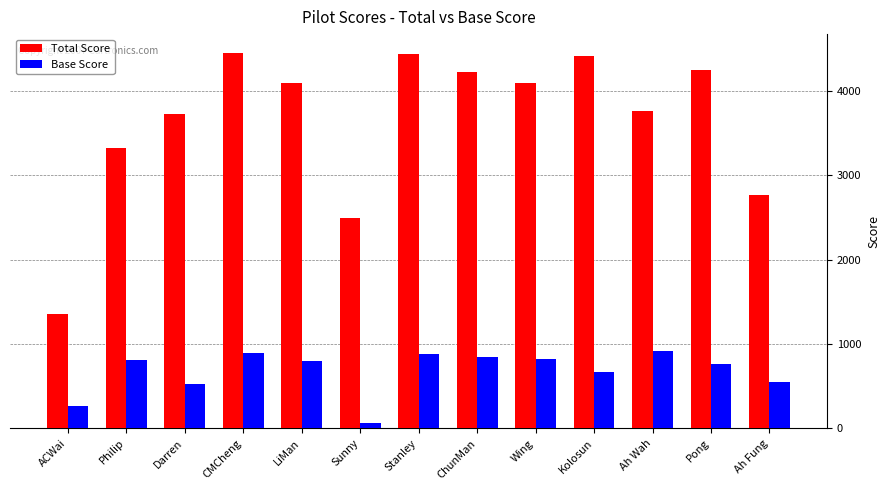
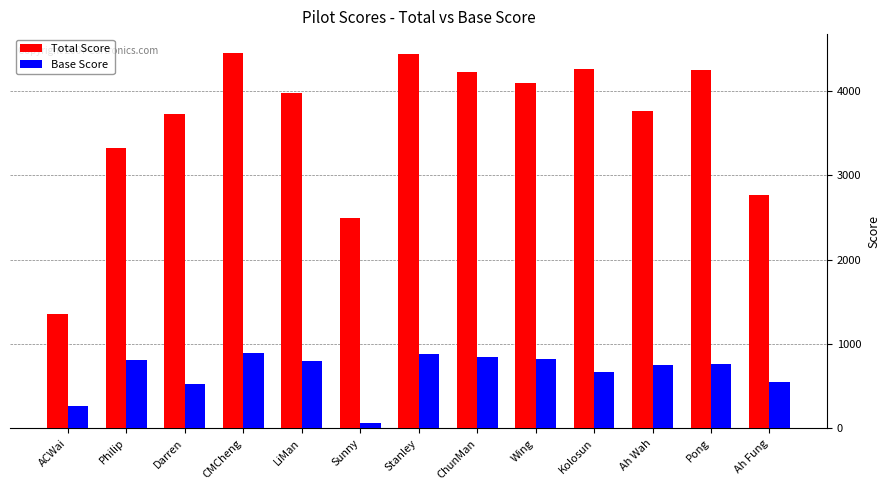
Total Score, LiMan: 4100 -> 4000
Total Score, Kolosun: 4400 -> 4300
Base Score, Ah Wah: 900 -> 800
